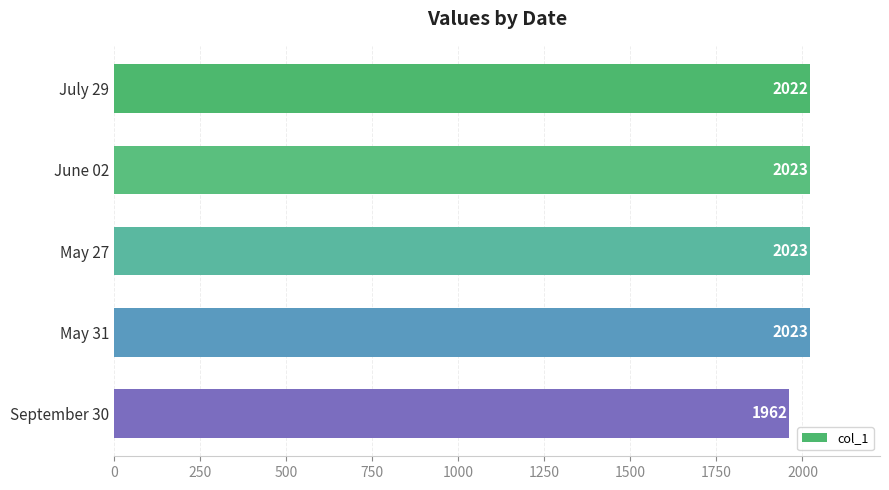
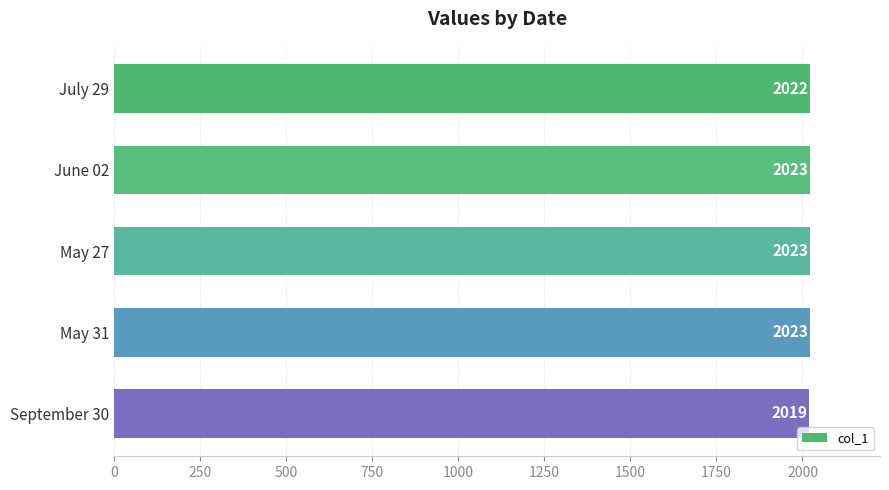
September 30: 1962 -> 2019
